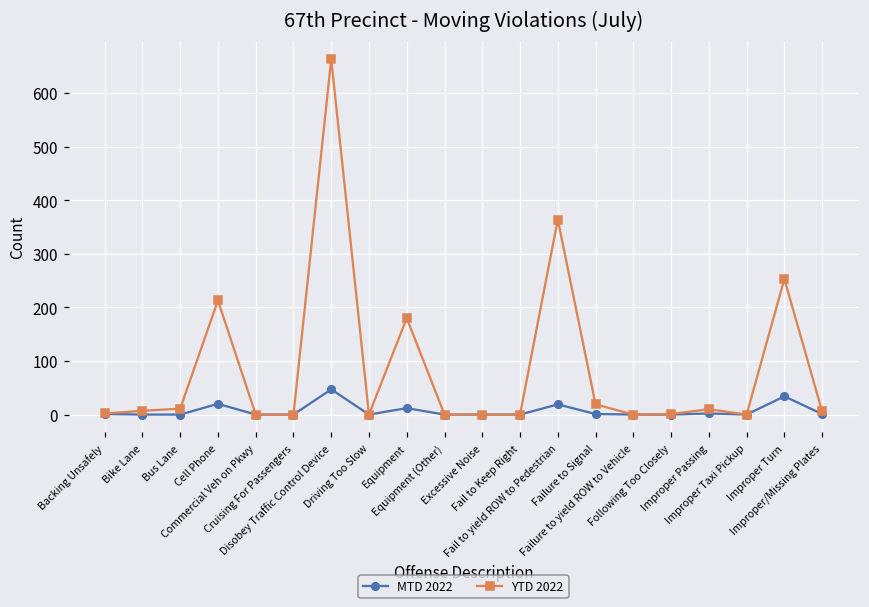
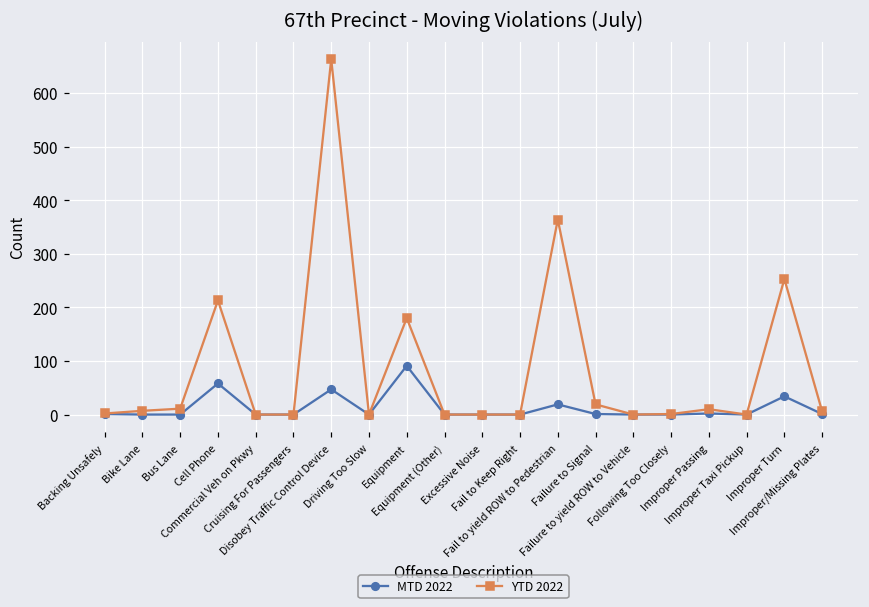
MTD 2022, Cell Phone: 20 -> 60
MTD 2022, Equipment: 10 -> 90
